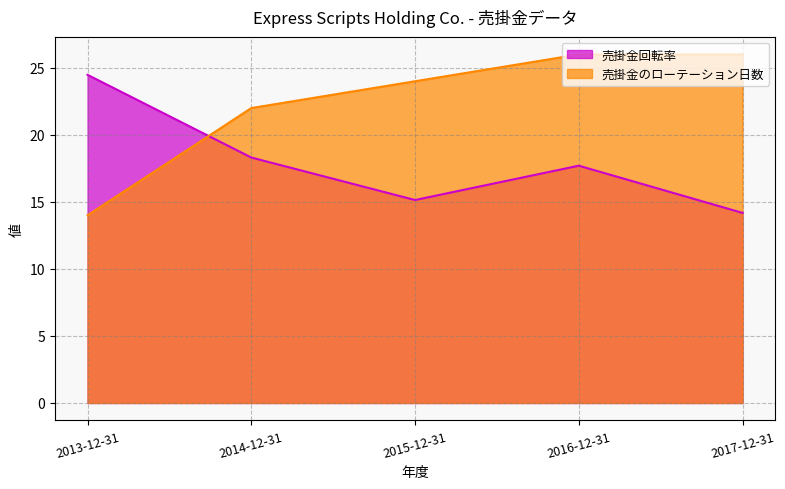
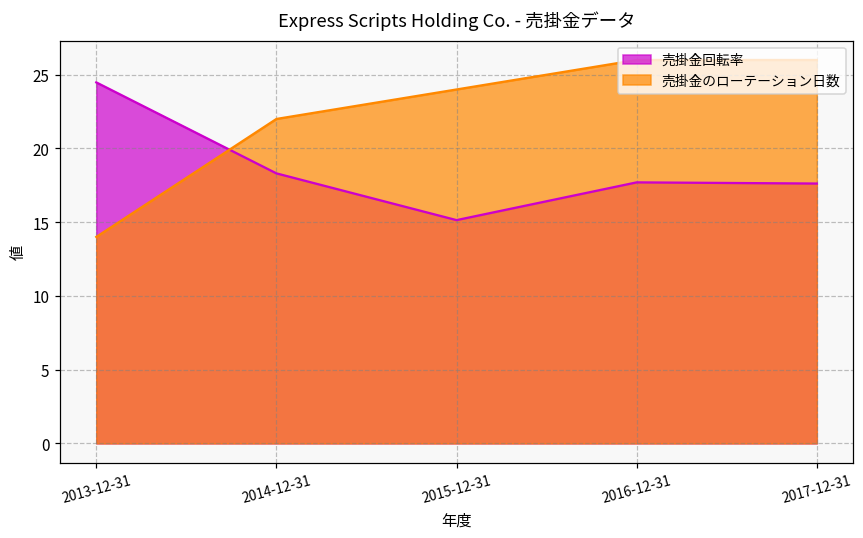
売掛金回転率, 2017-12-31: 14.2 -> 17.6
